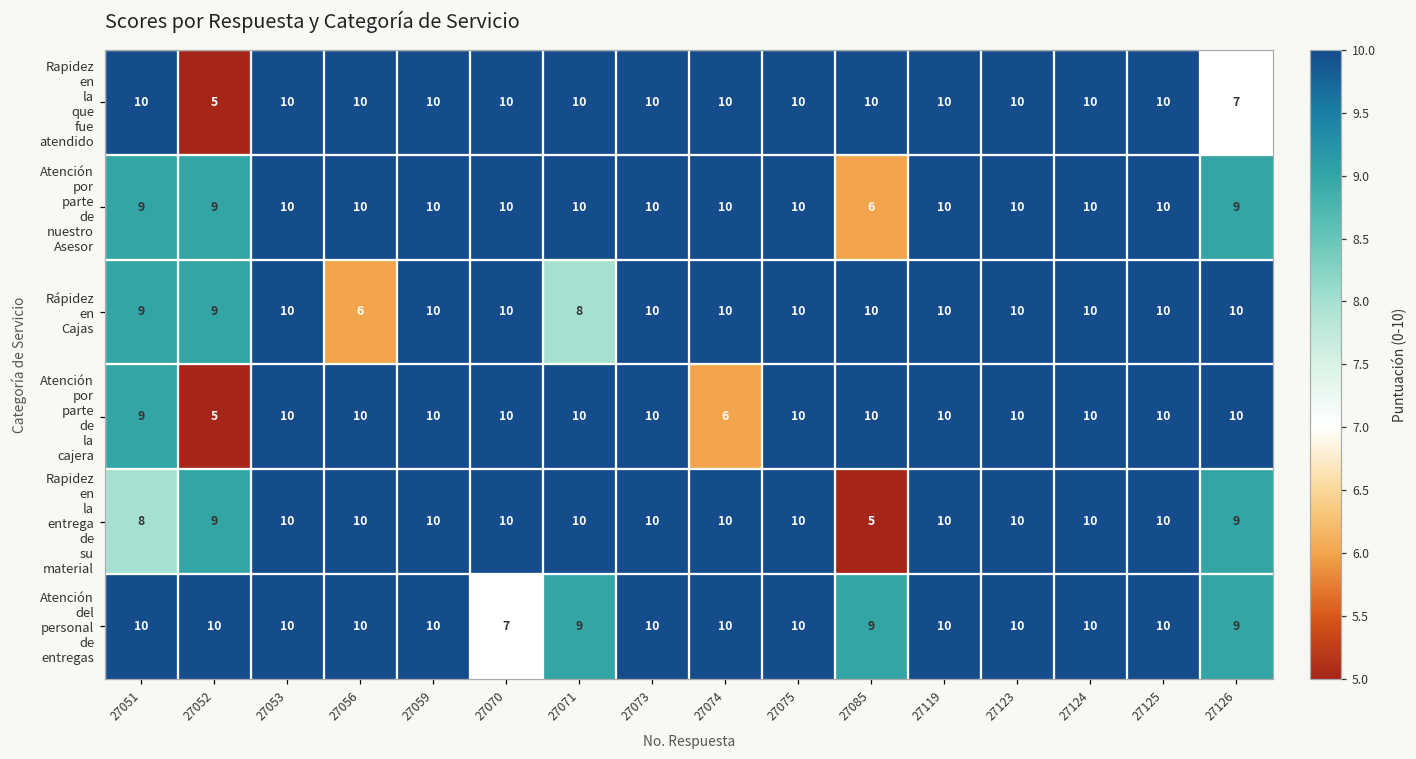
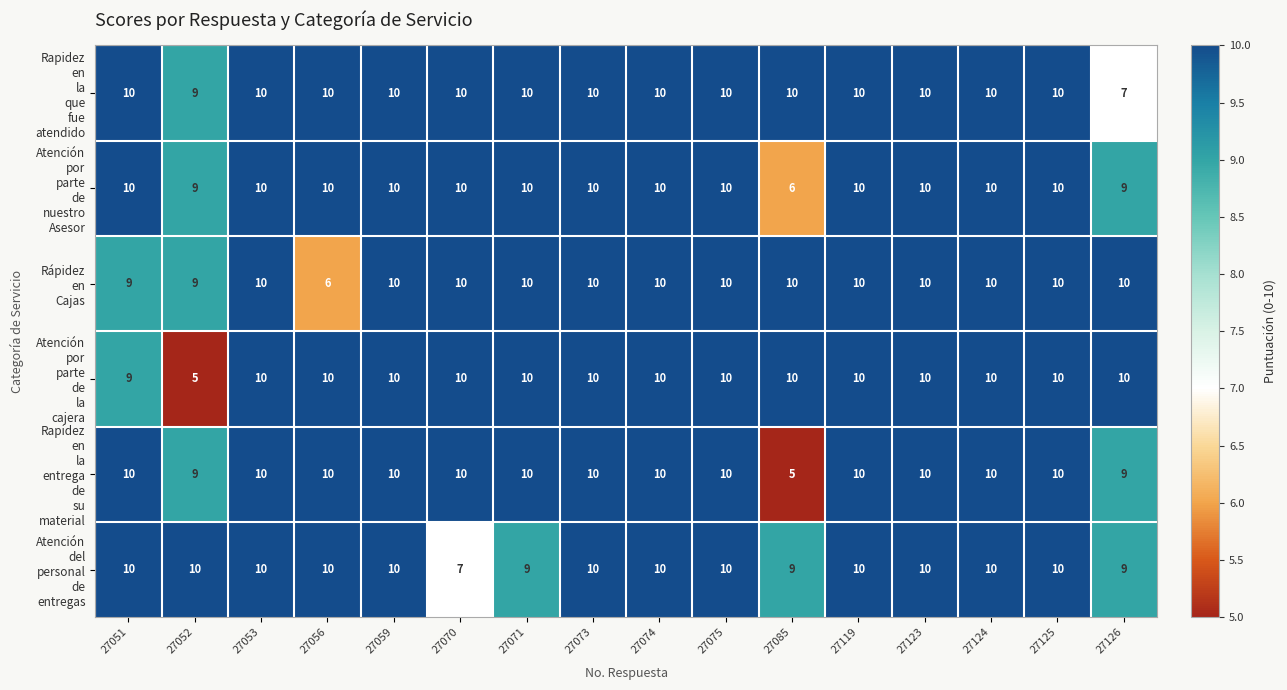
Rapidez en la que fue atendido, 27052: 5 -> 9
Atención por parte de nuestro Asesor, 27051: 9 -> 10
Rápidez en Cajas, 27071: 8 -> 10
Atención por parte de la cajera, 27074: 6 -> 10
Rapidez en la entrega de su material, 27051: 8 -> 10
